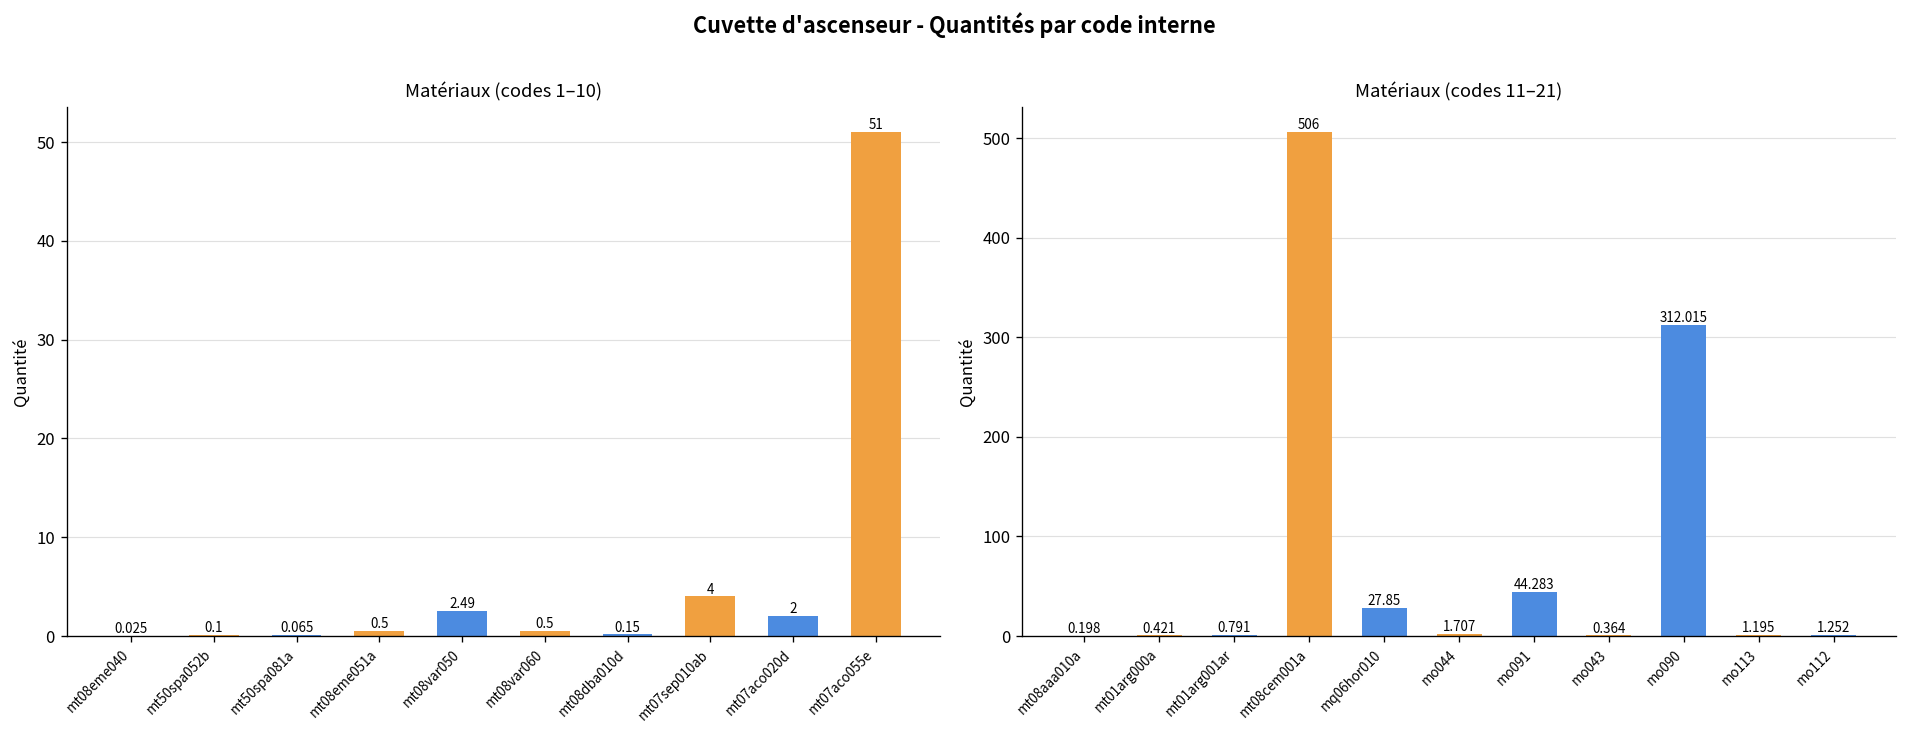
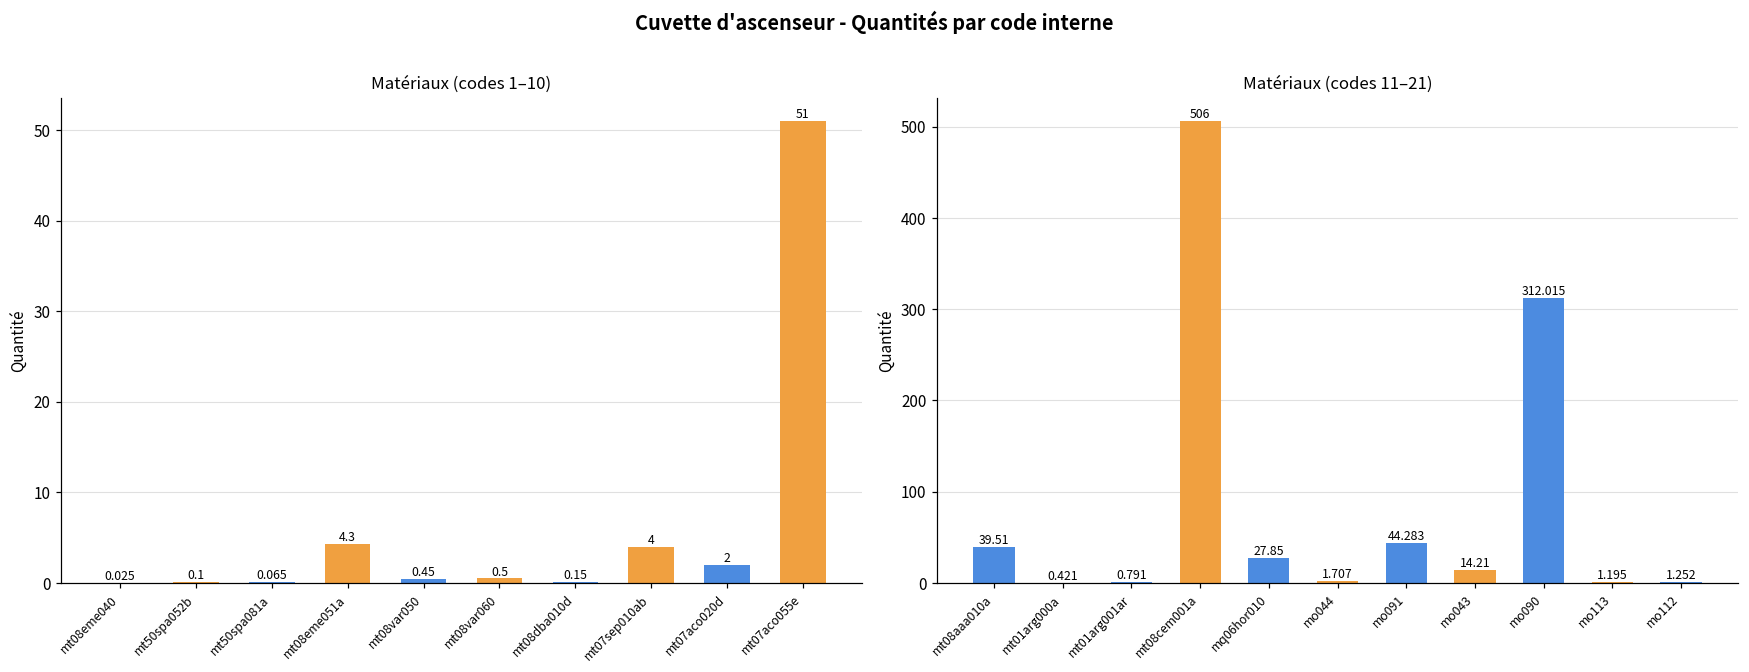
Matériaux (codes 1–10), mt08eme051a: 0.5 -> 4.3
Matériaux (codes 1–10), mt08var050: 2.49 -> 0.45
Matériaux (codes 11–21), mt08aaa010a: 0.198 -> 39.51
Matériaux (codes 11–21), mo043: 0.364 -> 14.21
